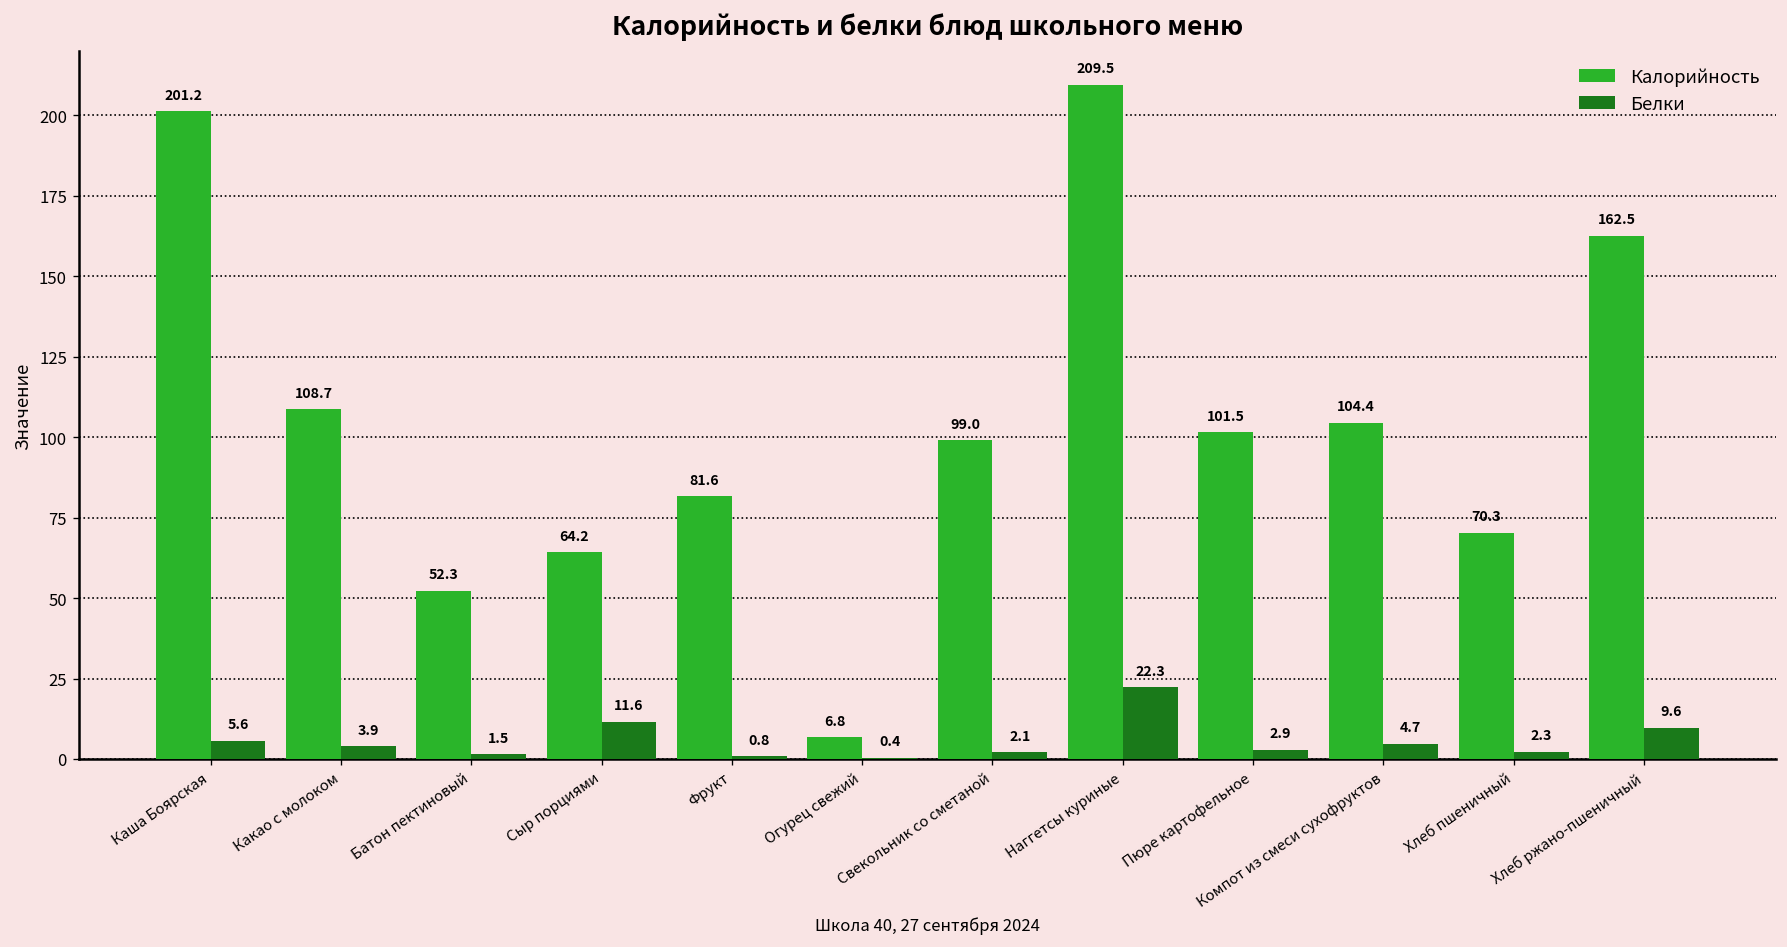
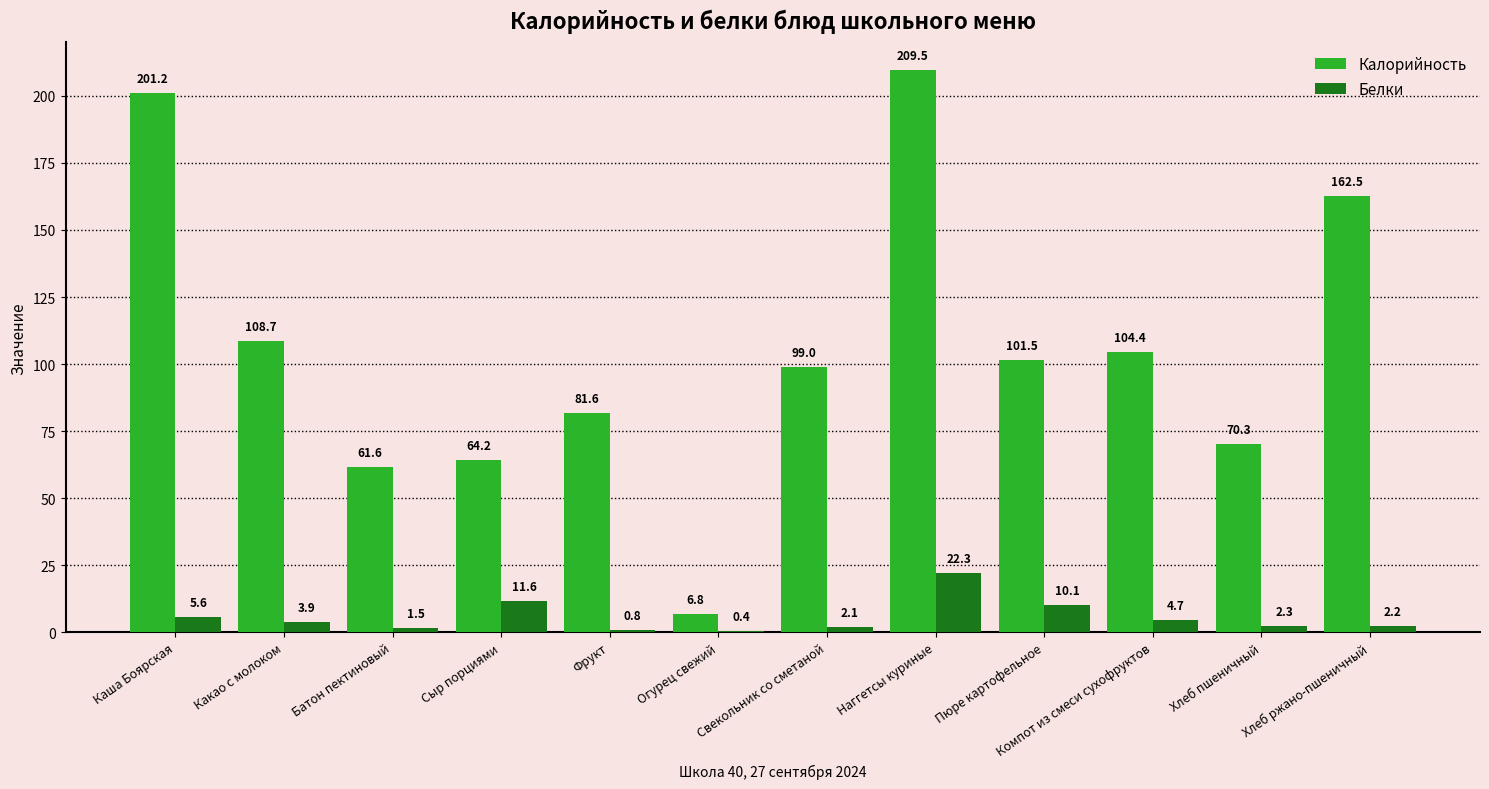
Калорийность, Батон пектиновый: 52.3 -> 61.6
Белки, Пюре картофельное: 2.9 -> 10.1
Белки, Хлеб ржано-пшеничный: 9.6 -> 2.2
